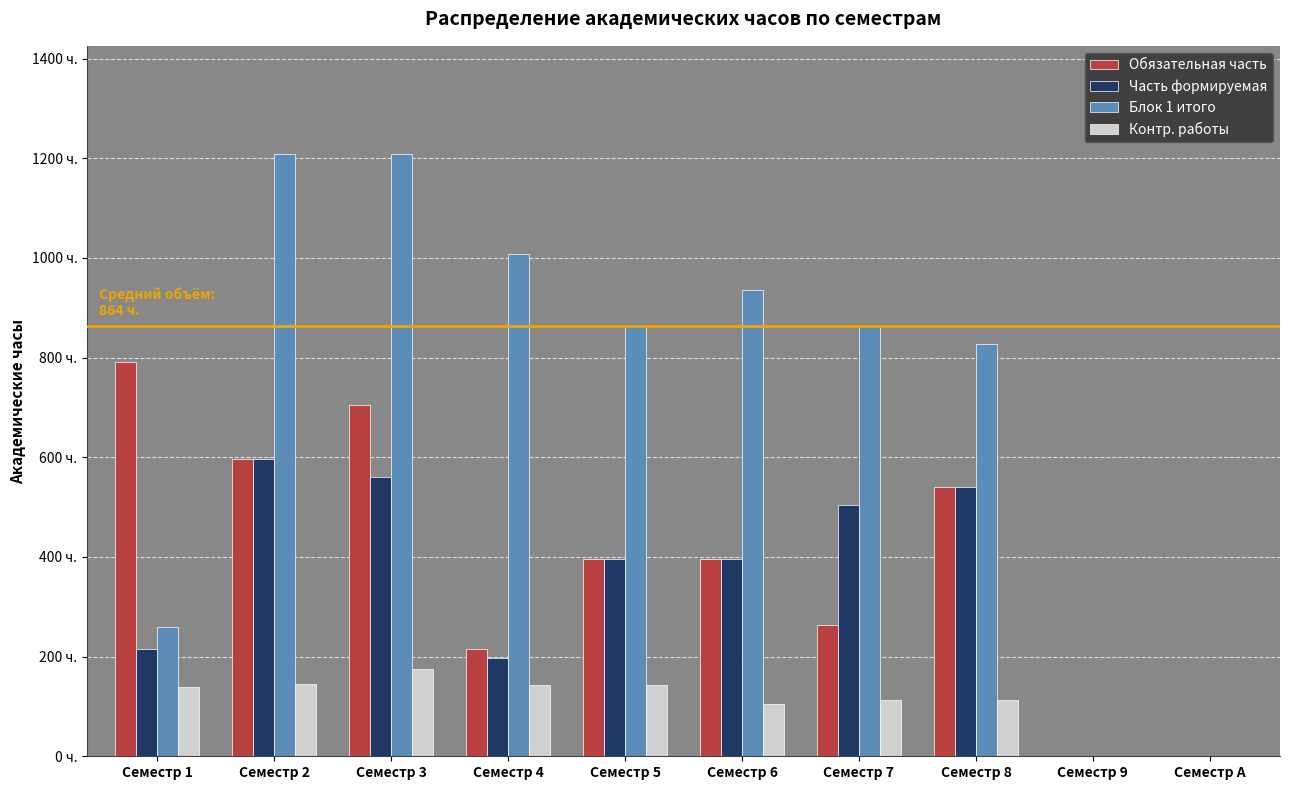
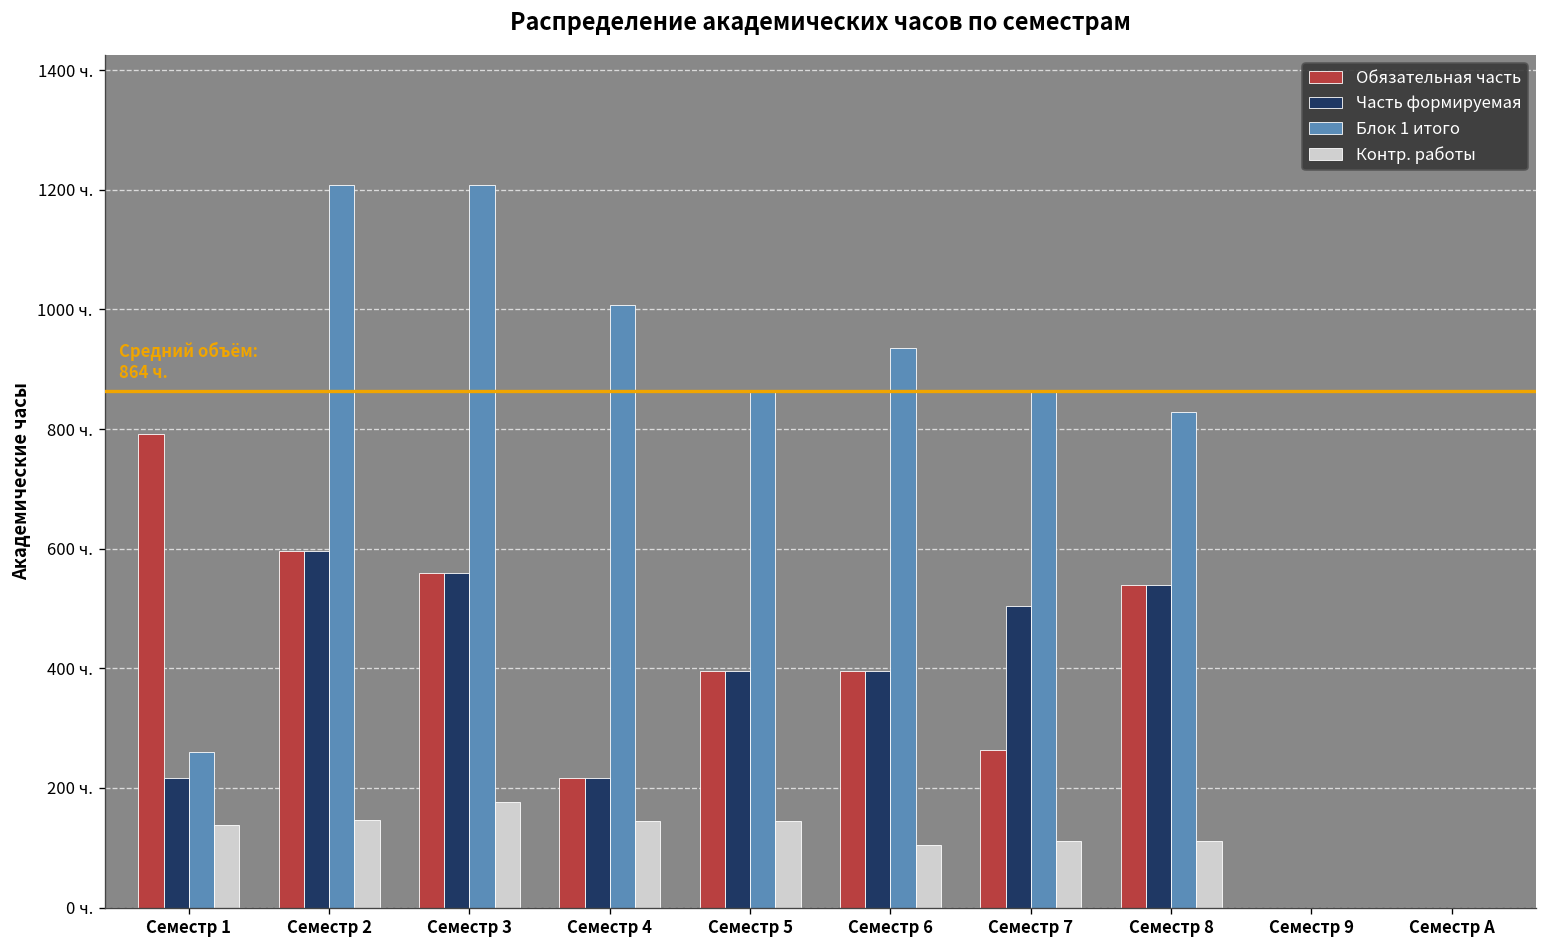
Обязательная часть, Семестр 3: 710 ч. -> 560 ч.
Часть формируемая, Семестр 4: 200 ч. -> 220 ч.
